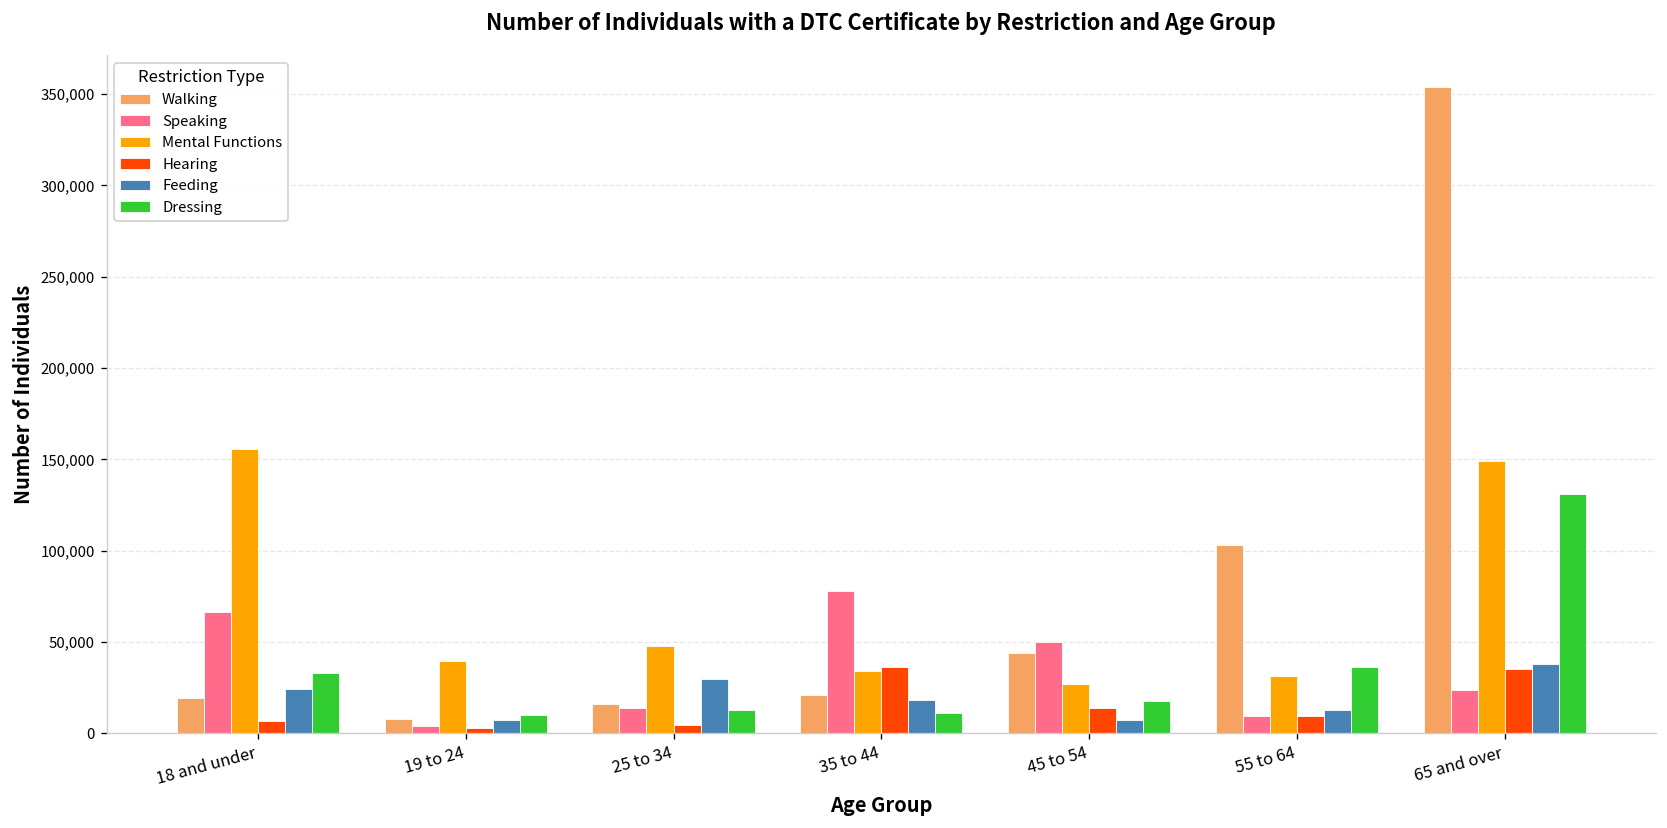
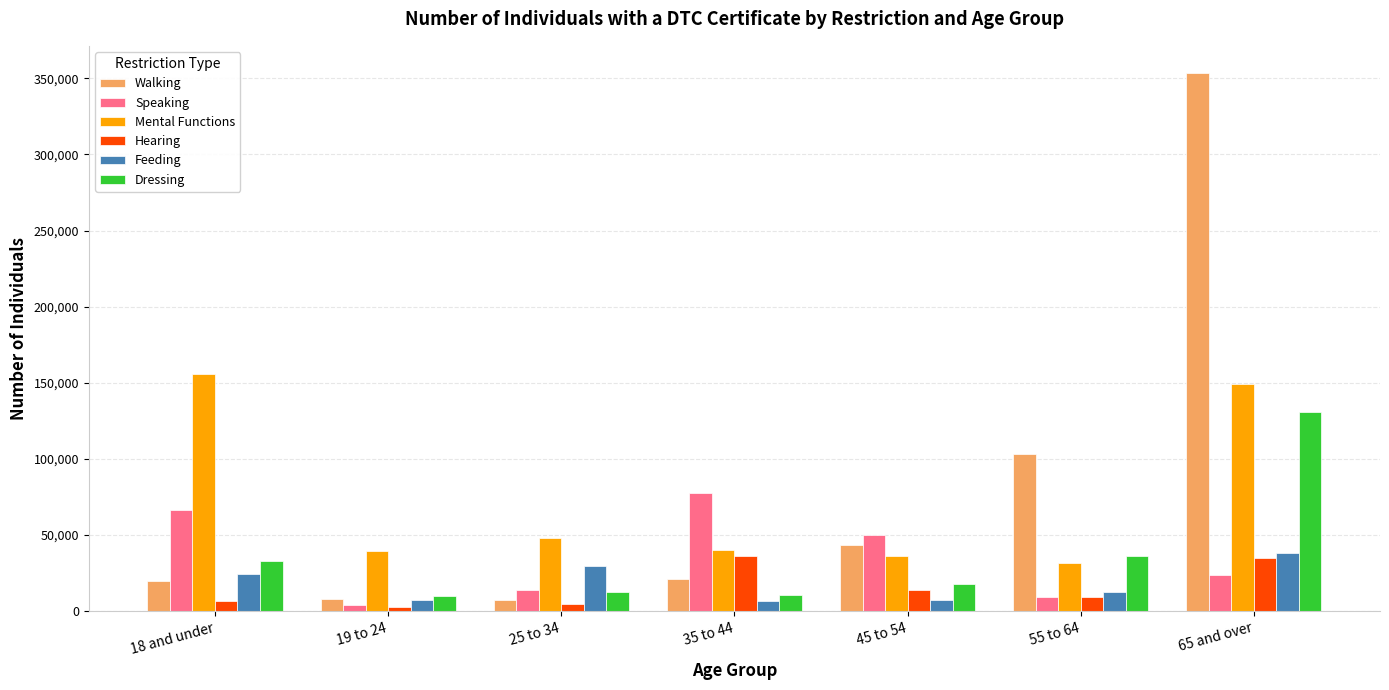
Walking, 25 to 34: 16,000 -> 7,000
Mental Functions, 35 to 44: 34,000 -> 40,000
Feeding, 35 to 44: 18,000 -> 6,000
Mental Functions, 45 to 54: 27,000 -> 36,000
